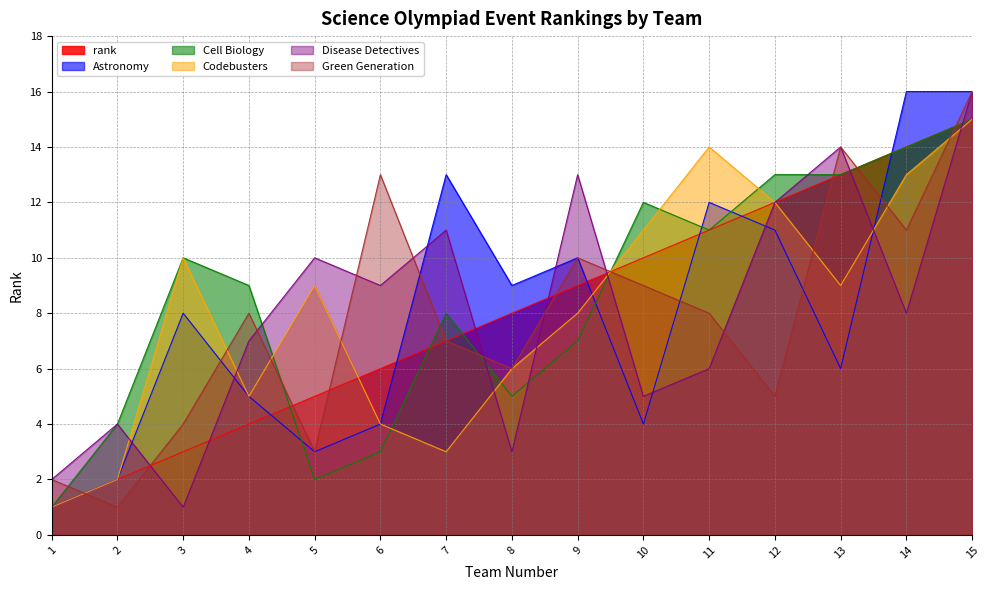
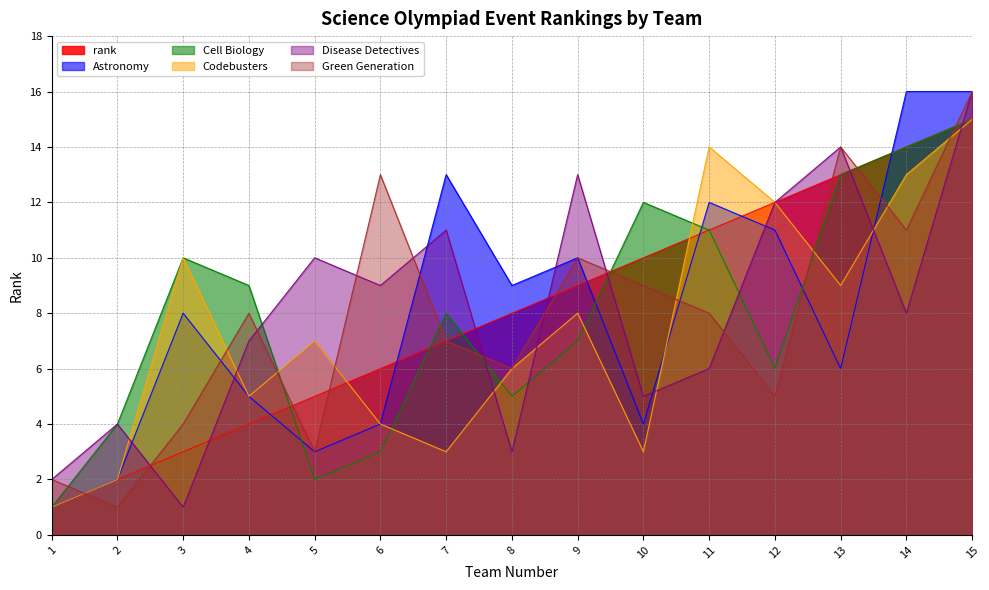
Codebusters, 5: 9 -> 7
Codebusters, 10: 11 -> 3
Cell Biology, 12: 13 -> 6
